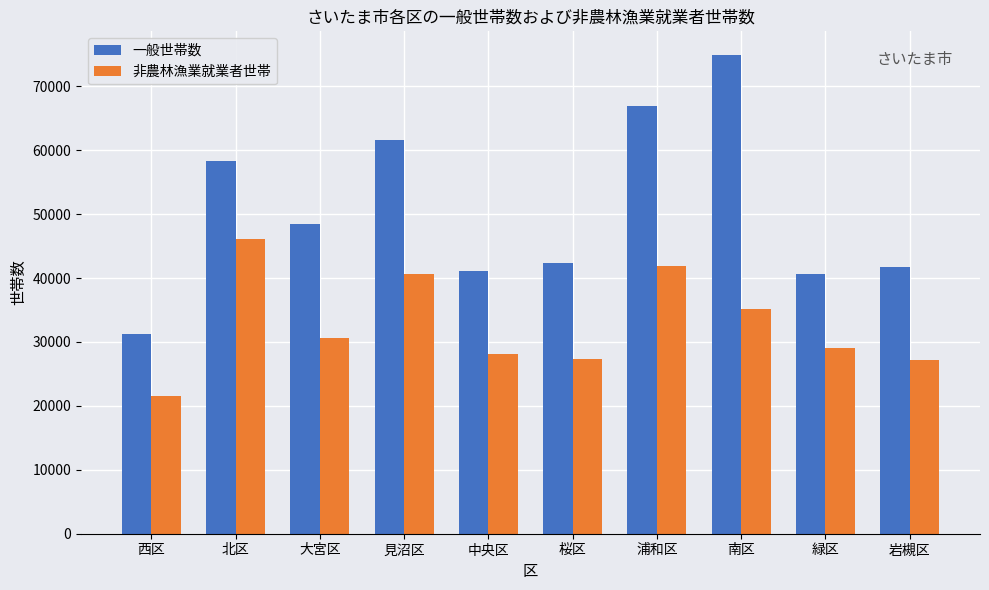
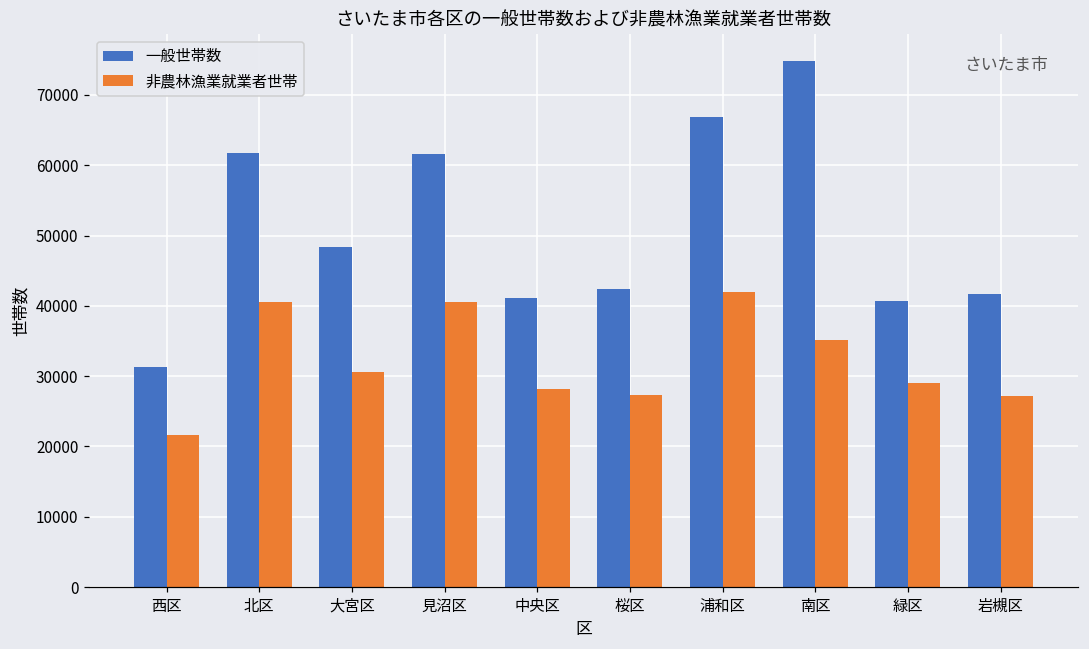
一般世帯数, 北区: 58000 -> 62000
非農林漁業就業者世帯, 北区: 46000 -> 40000
